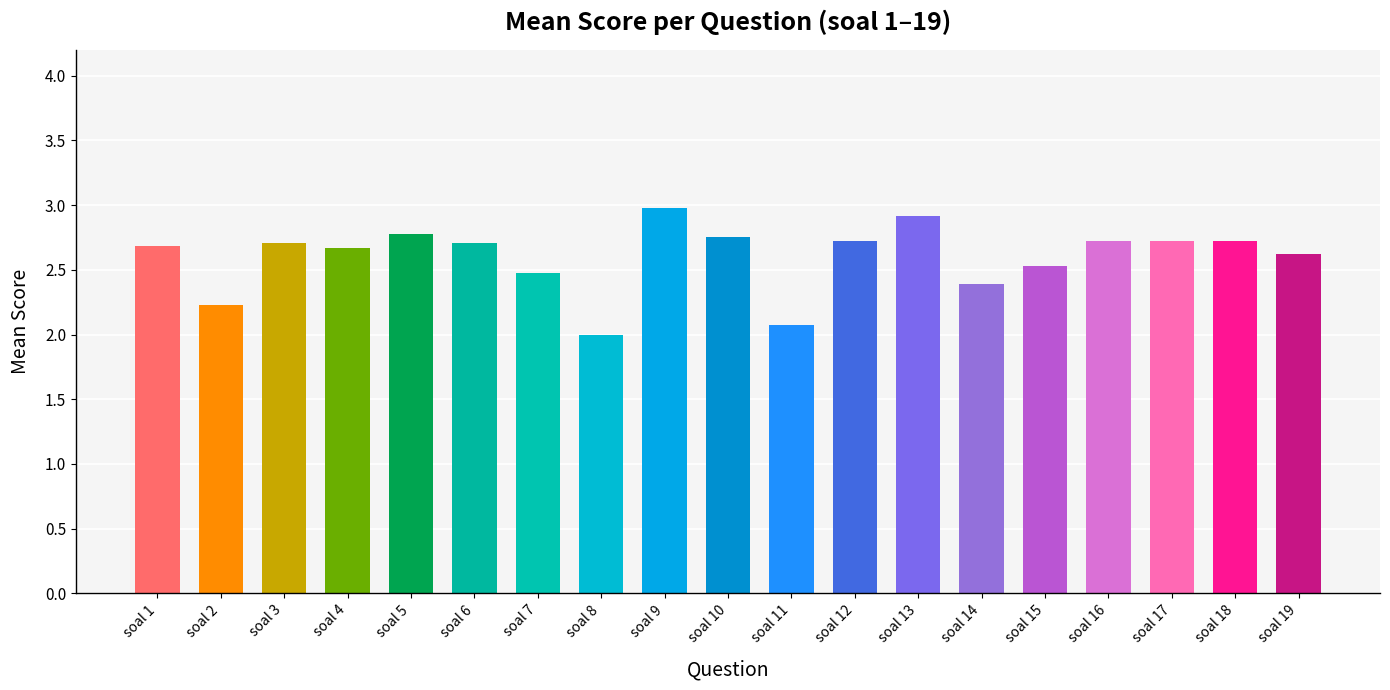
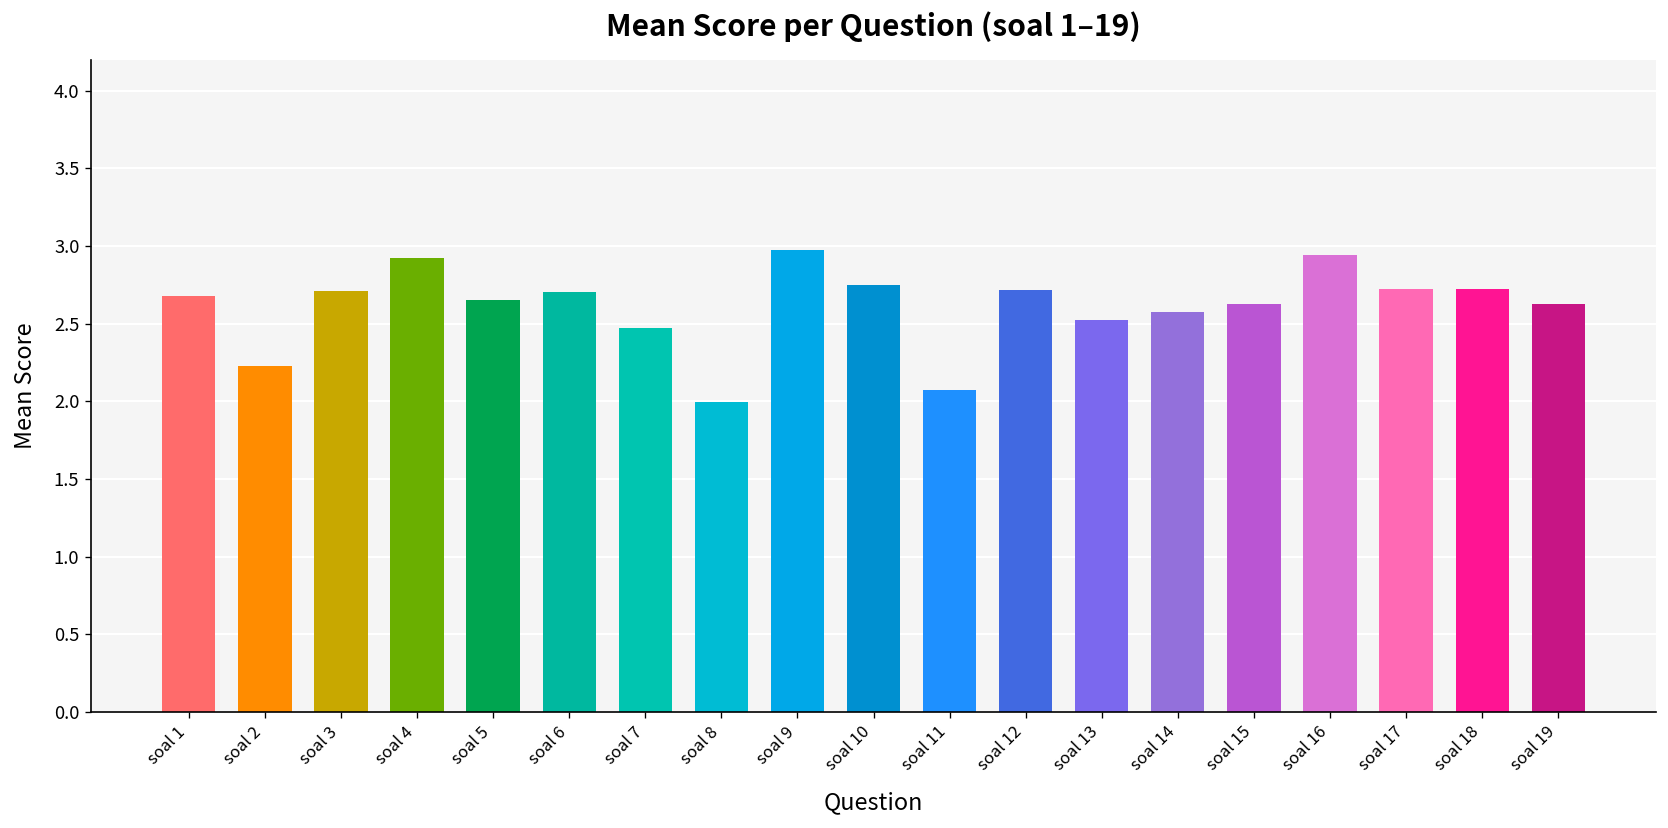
soal 4: 2.67 -> 2.93
soal 5: 2.78 -> 2.65
soal 13: 2.91 -> 2.53
soal 14: 2.39 -> 2.58
soal 15: 2.53 -> 2.63
soal 16: 2.73 -> 2.94
